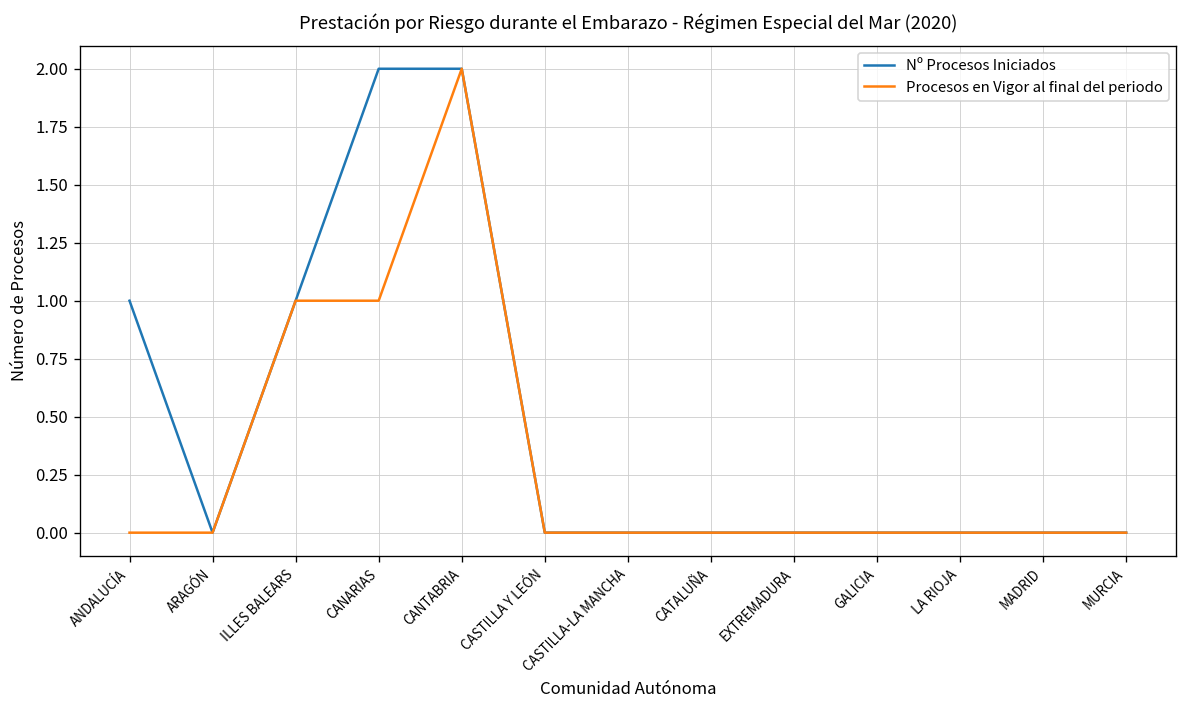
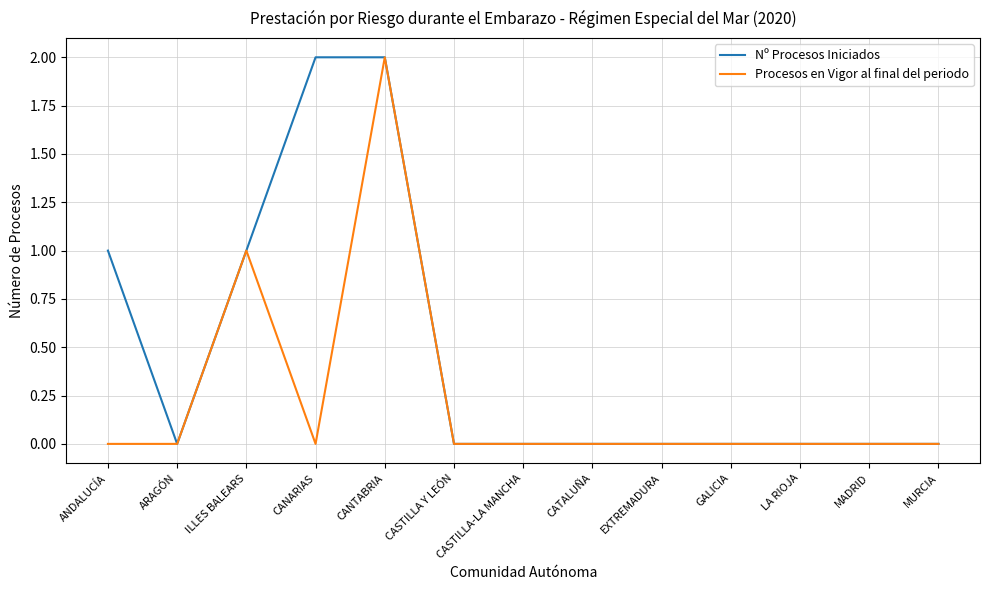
Procesos en Vigor al final del periodo, CANARIAS: 1 -> 0
